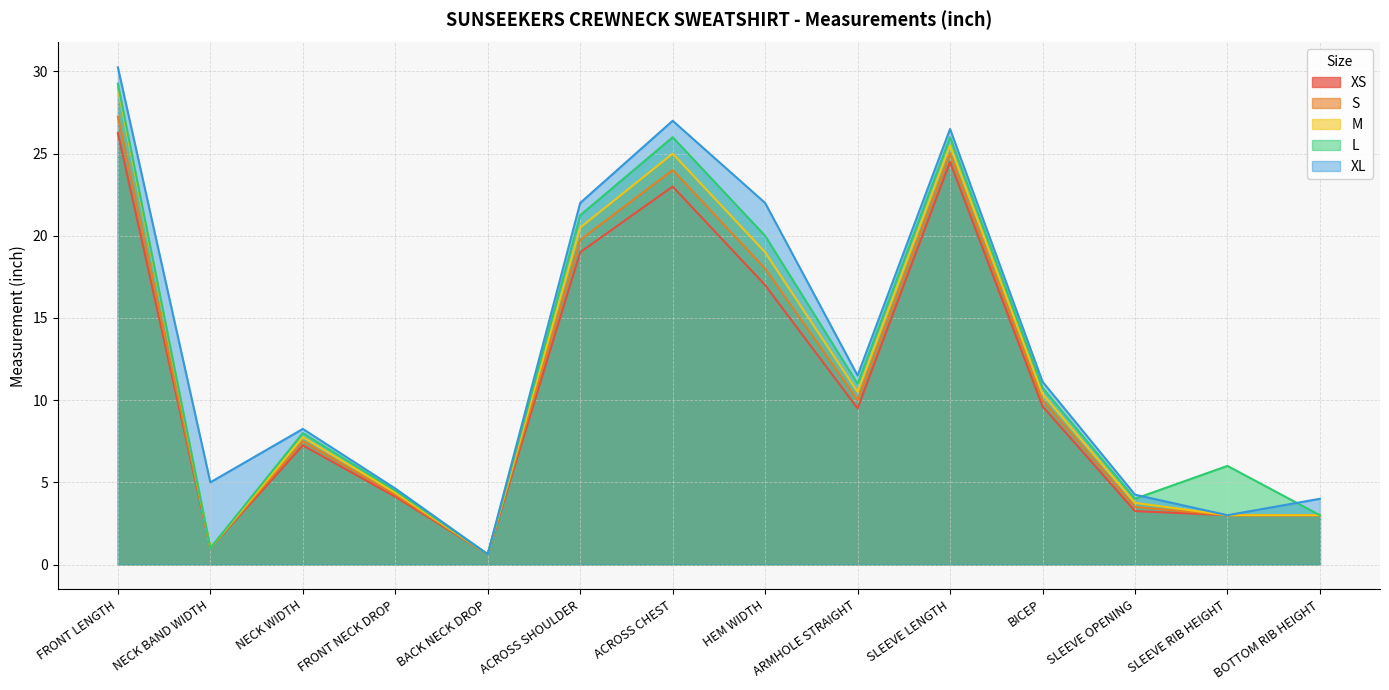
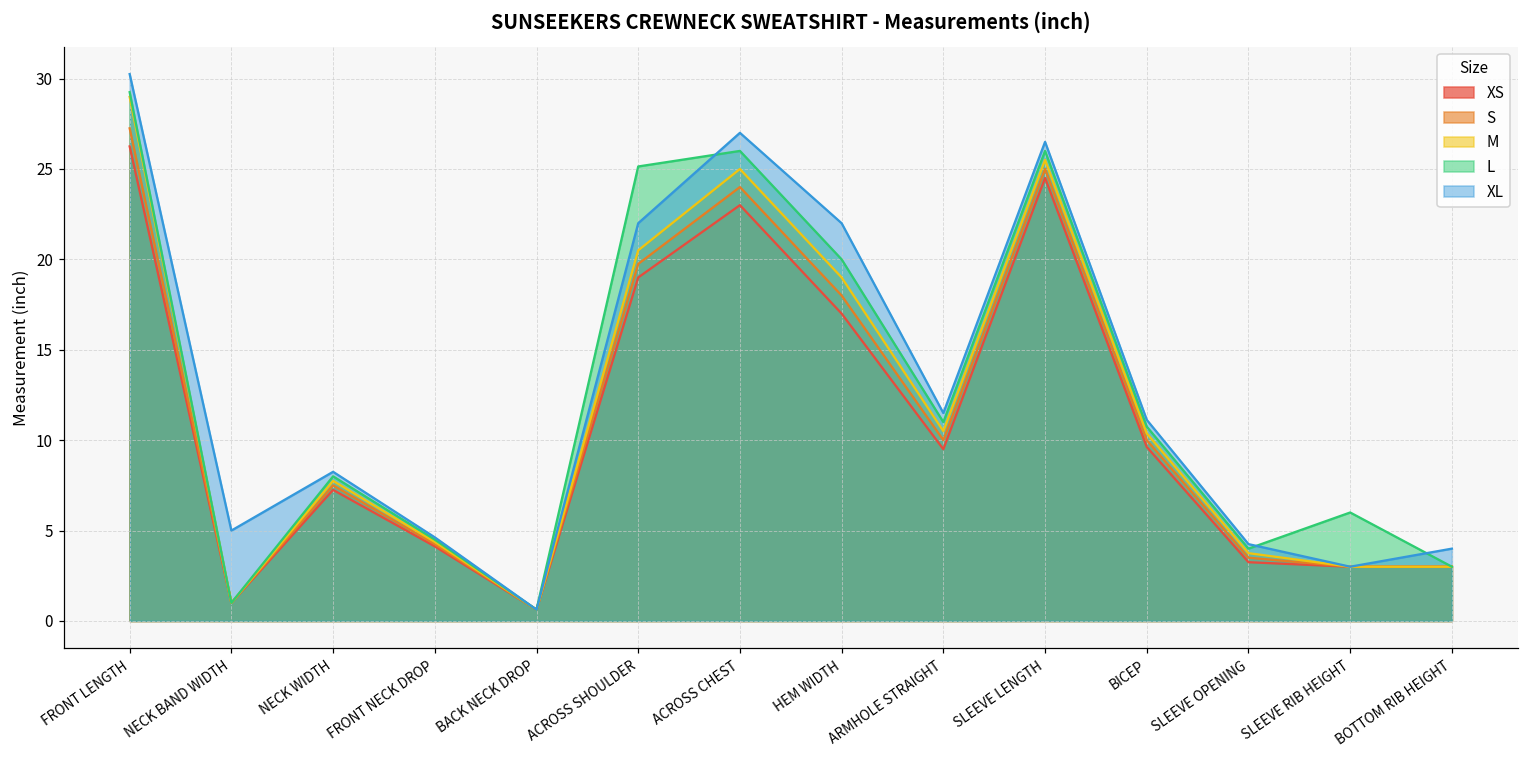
L, ACROSS SHOULDER: 21.3 -> 25.1
